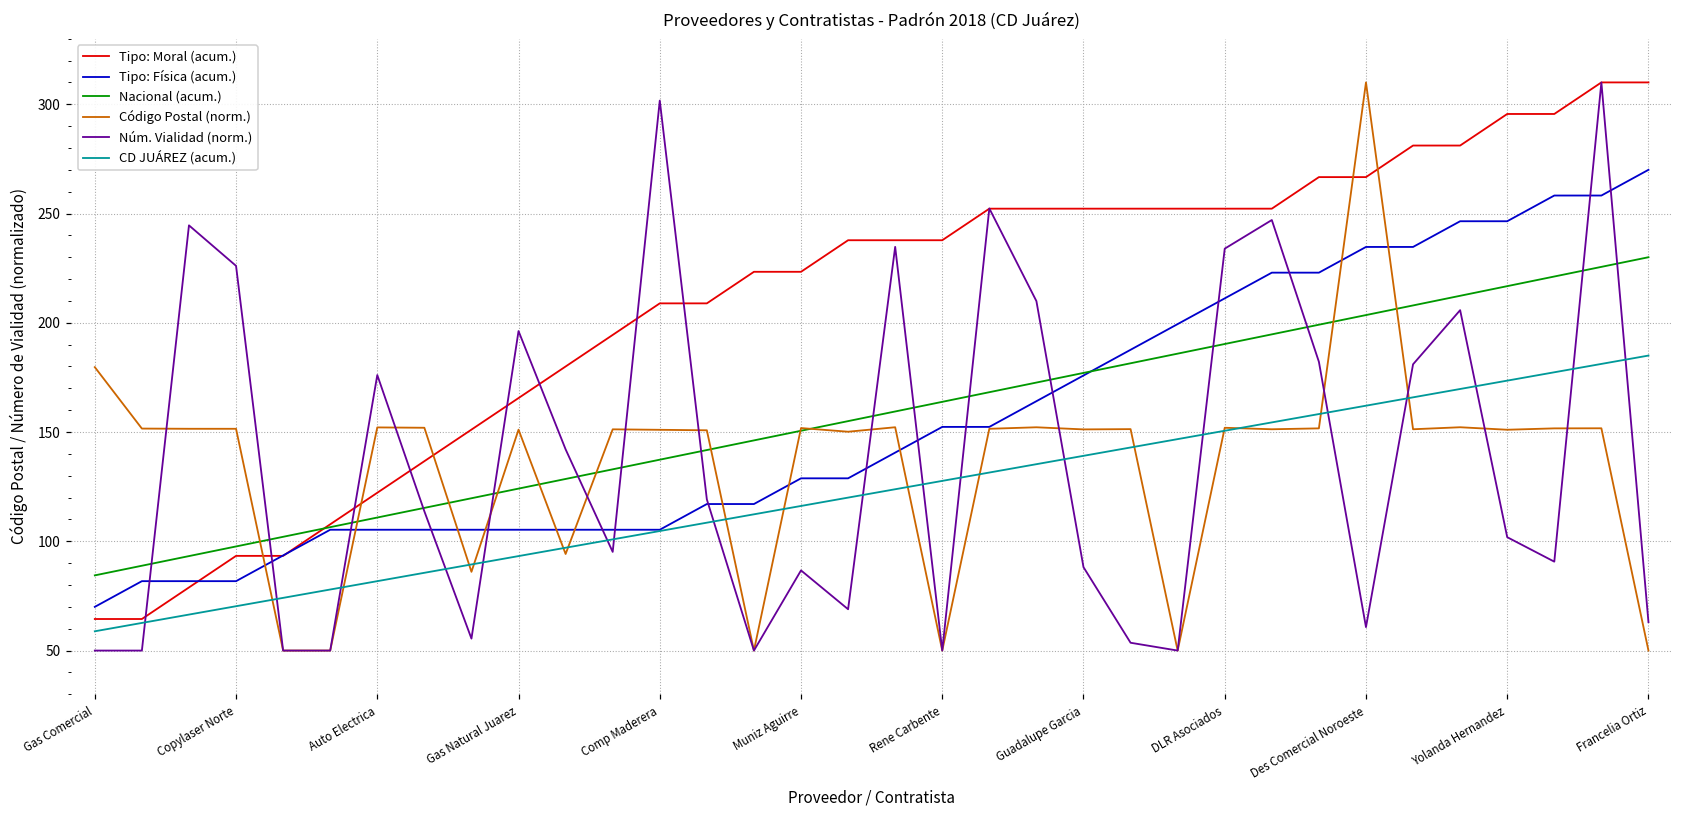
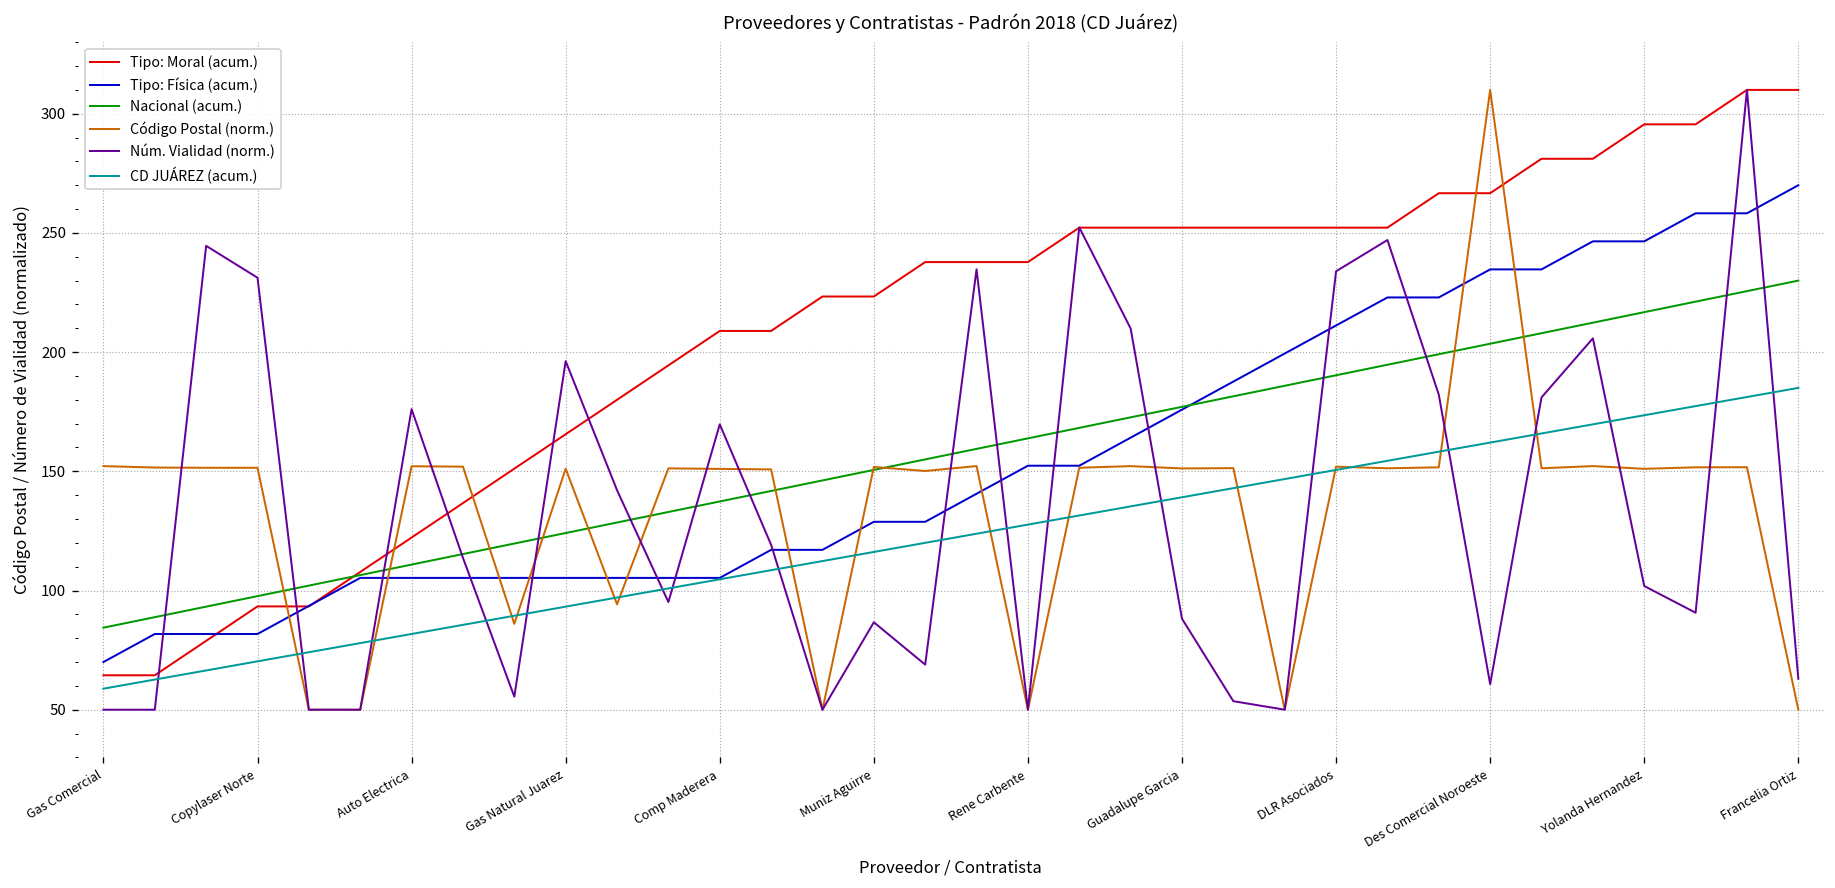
Código Postal (norm.), Gas Comercial: 180 -> 152
Núm. Vialidad (norm.), Copylaser Norte: 226 -> 231
Núm. Vialidad (norm.), Comp Maderera: 302 -> 170
